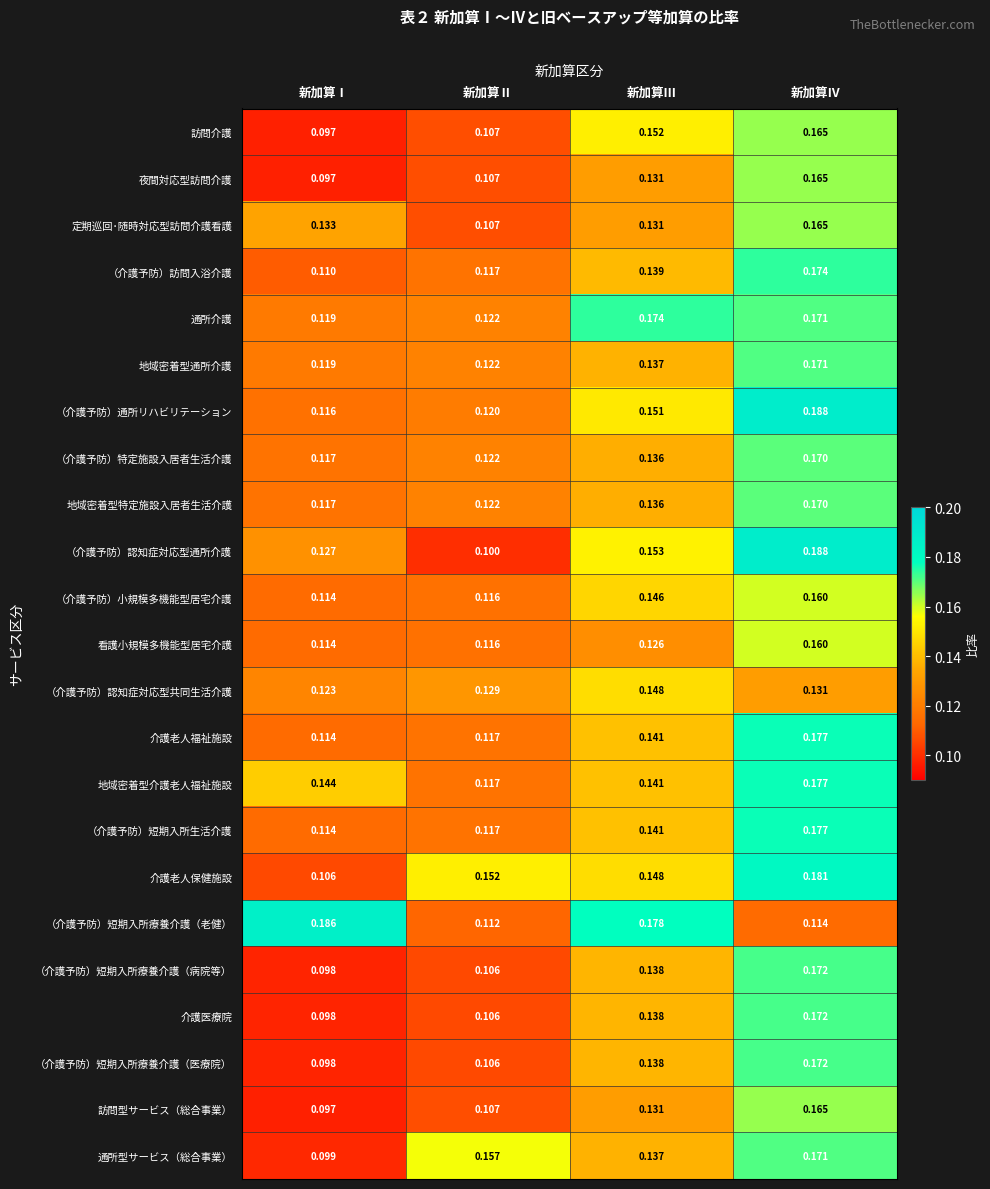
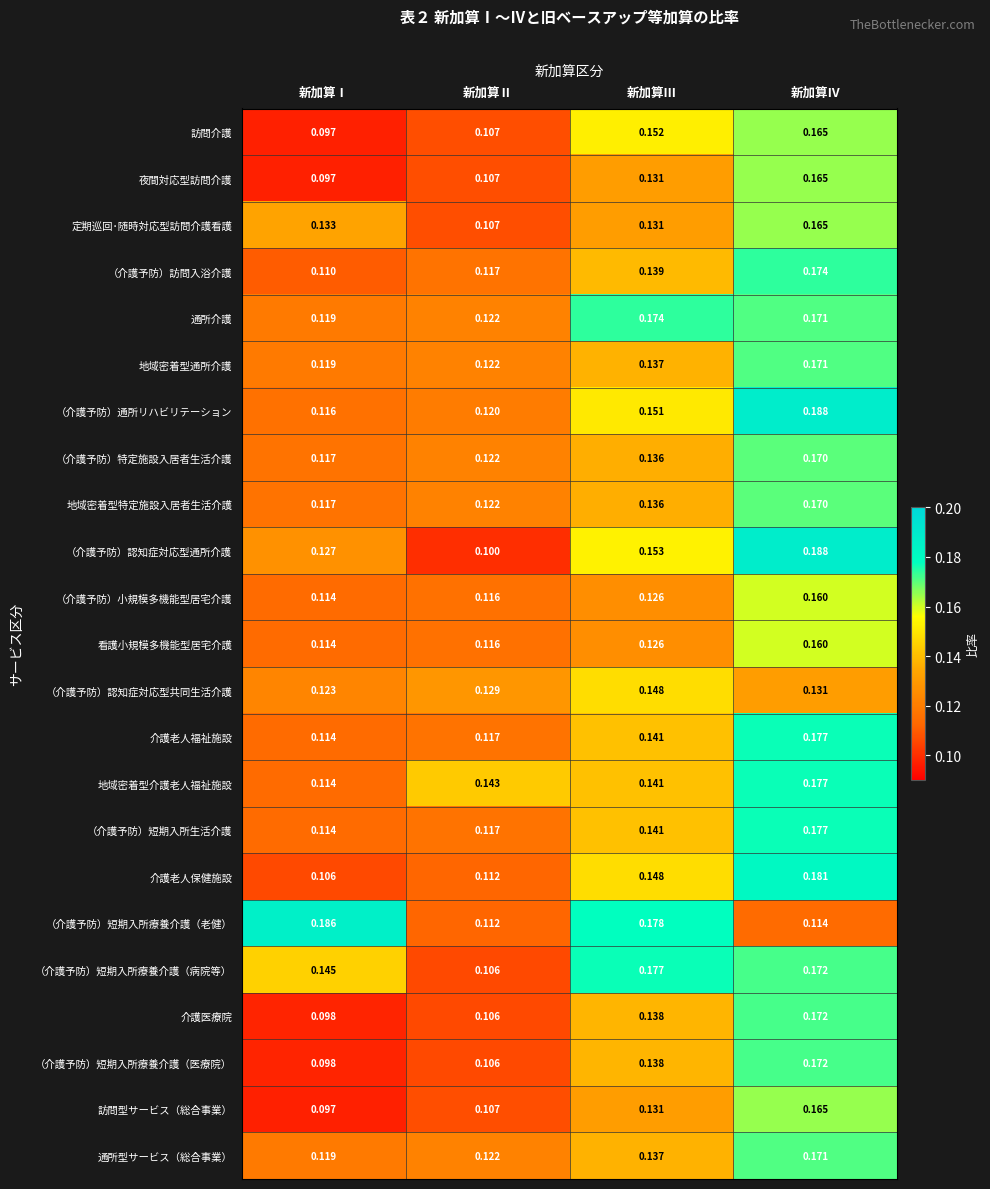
（介護予防）小規模多機能型居宅介護, 新加算Ⅲ: 0.146 -> 0.126
地域密着型介護老人福祉施設, 新加算Ⅰ: 0.144 -> 0.114
地域密着型介護老人福祉施設, 新加算Ⅱ: 0.117 -> 0.143
介護老人保健施設, 新加算Ⅱ: 0.152 -> 0.112
（介護予防）短期入所療養介護（病院等）, 新加算Ⅰ: 0.098 -> 0.145
（介護予防）短期入所療養介護（病院等）, 新加算Ⅲ: 0.138 -> 0.177
通所型サービス（総合事業）, 新加算Ⅰ: 0.099 -> 0.119
通所型サービス（総合事業）, 新加算Ⅱ: 0.157 -> 0.122
